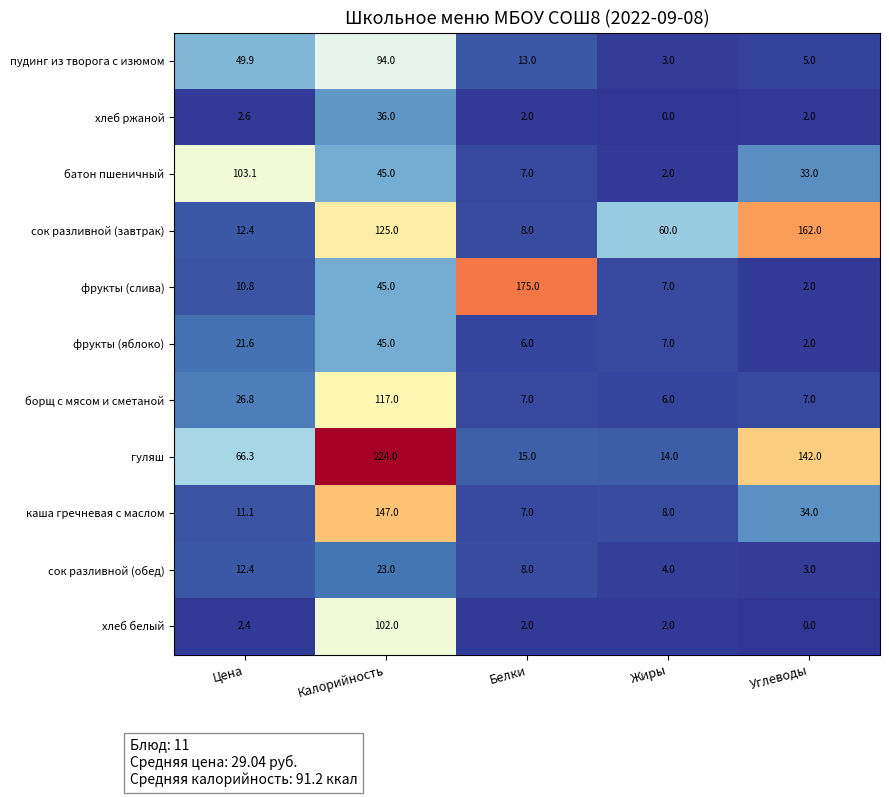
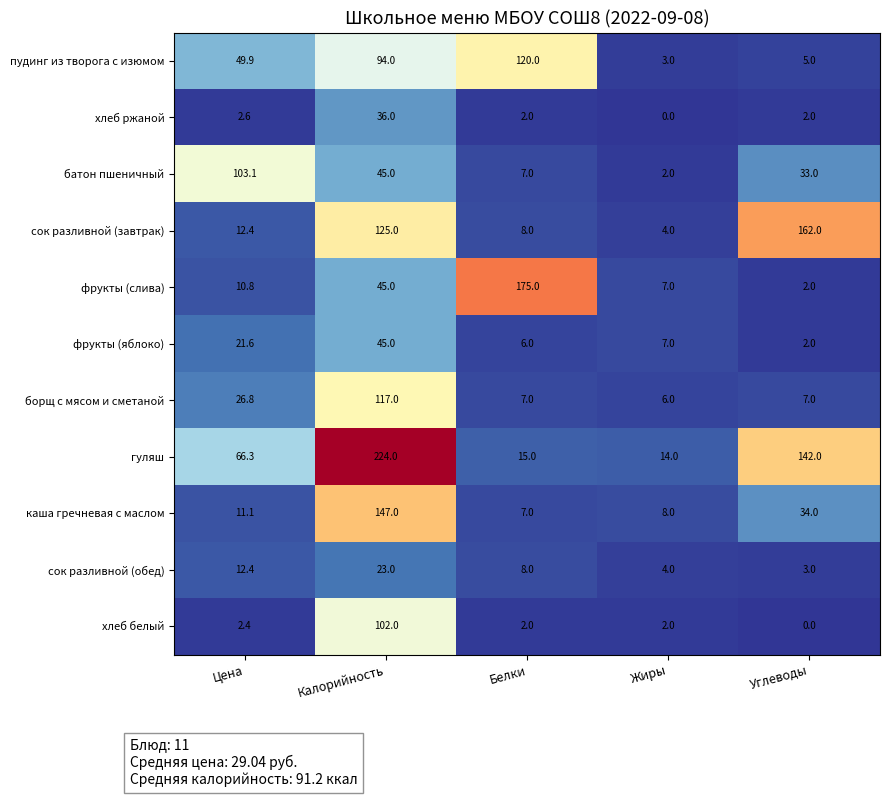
пудинг из творога с изюмом, Белки: 13.0 -> 120.0
сок разливной (завтрак), Жиры: 60.0 -> 4.0
